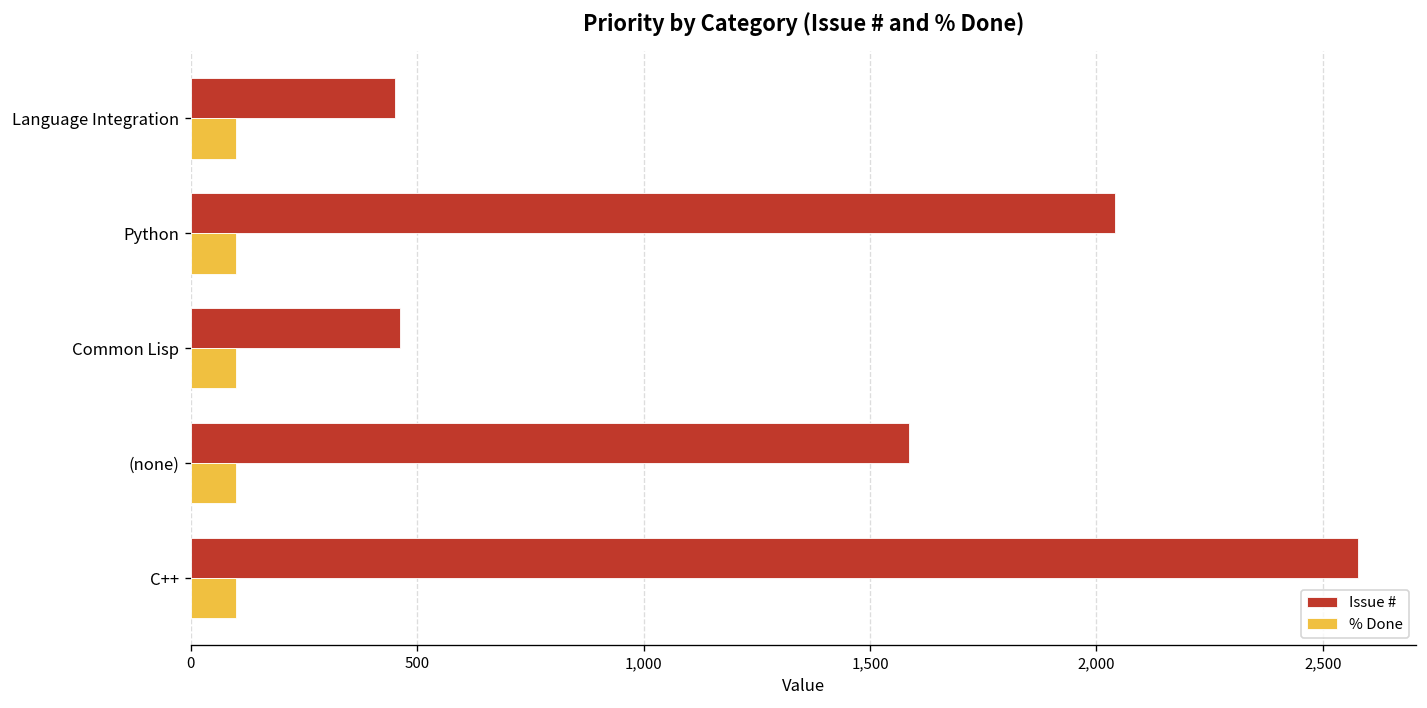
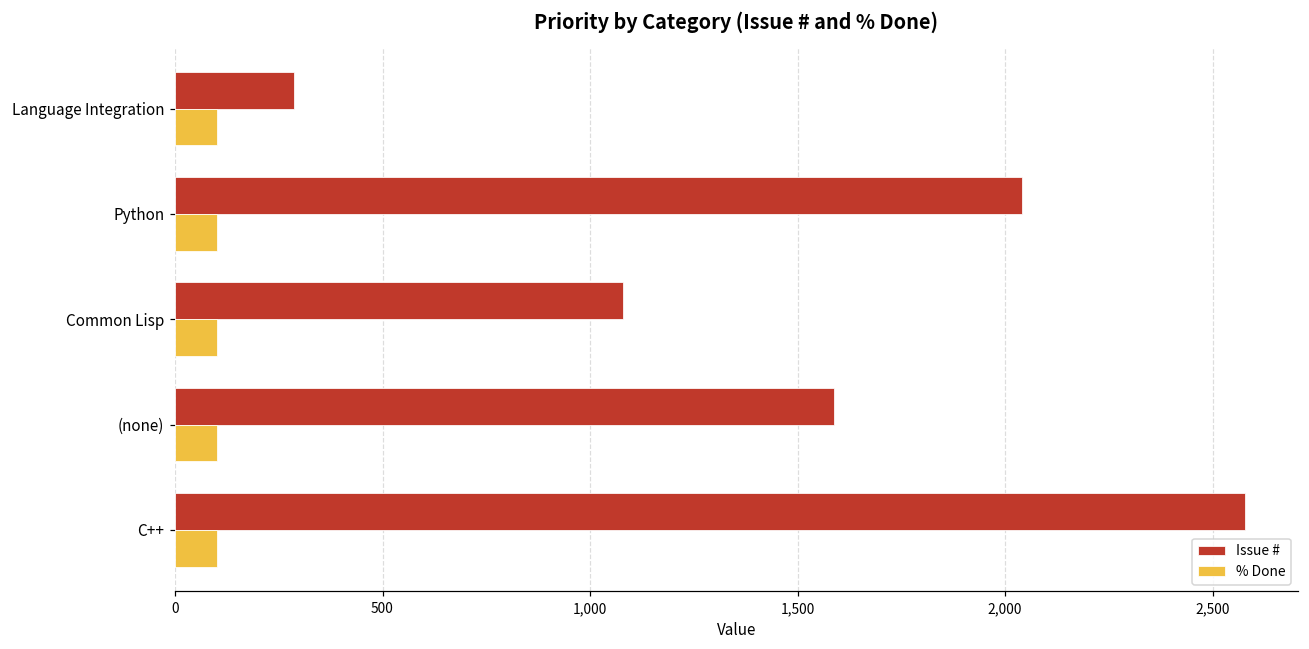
Issue #, Language Integration: 450 -> 290
Issue #, Common Lisp: 460 -> 1,080
